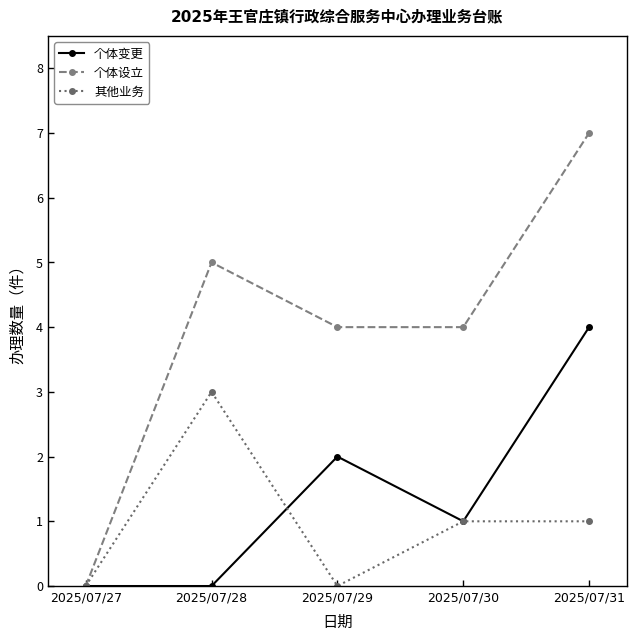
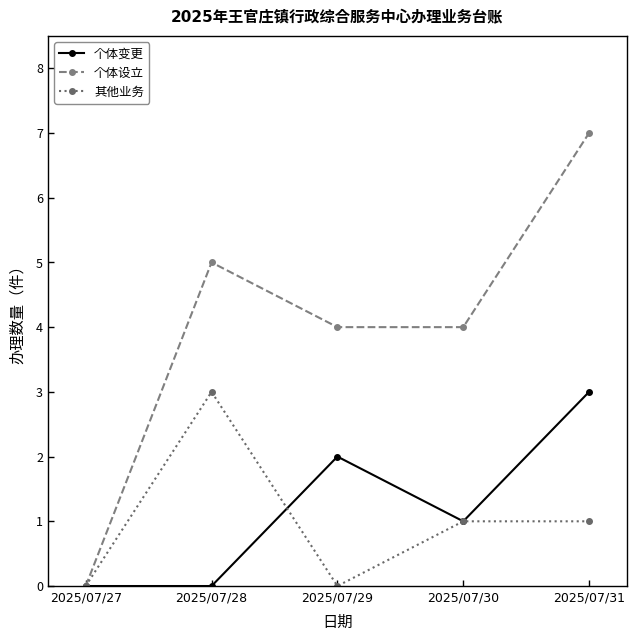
个体变更, 2025/07/31: 4 -> 3
